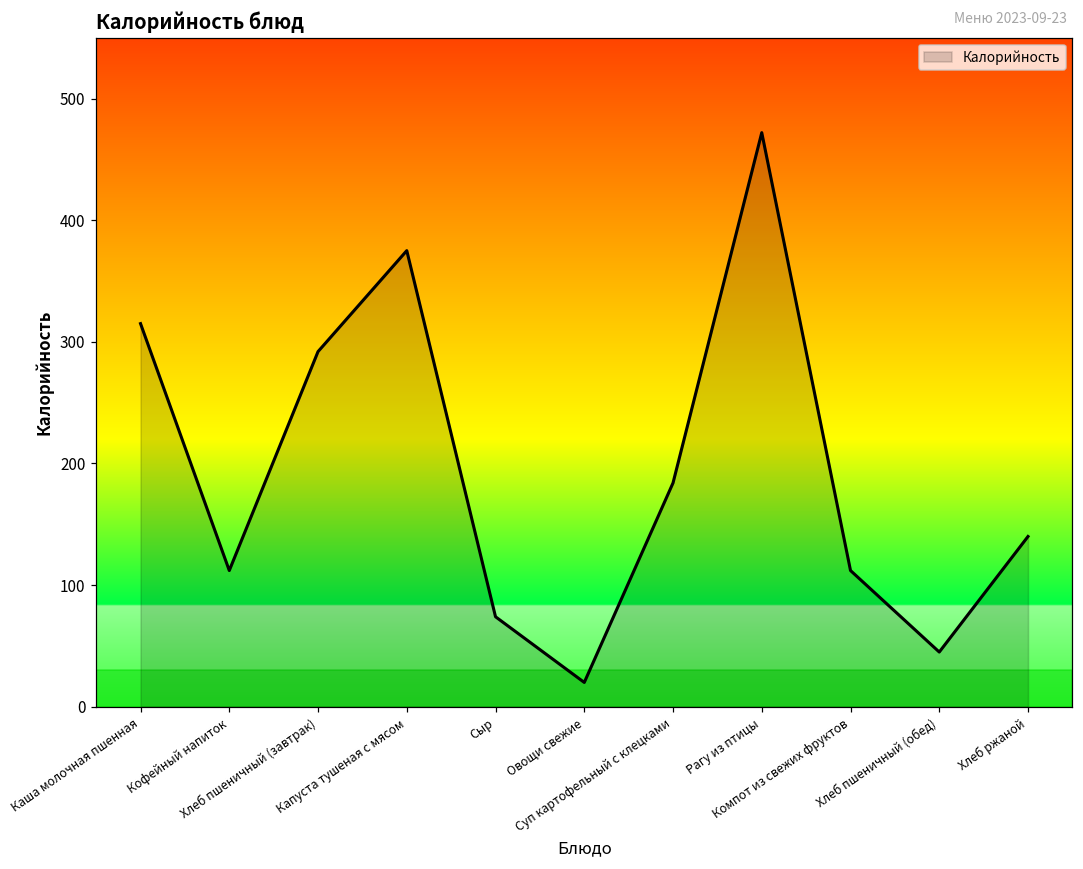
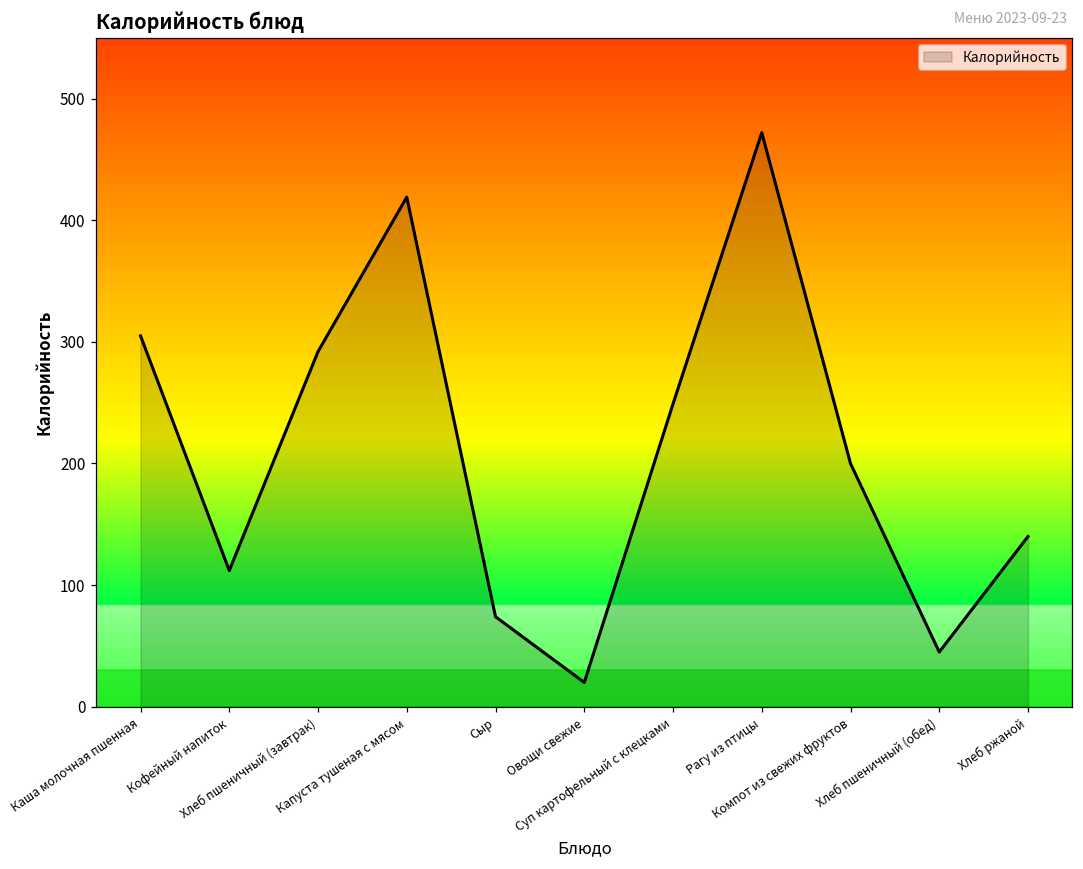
Каша молочная пшенная: 315 -> 305
Капуста тушеная с мясом: 375 -> 419
Суп картофельный с клецками: 184 -> 249
Компот из свежих фруктов: 112 -> 200
